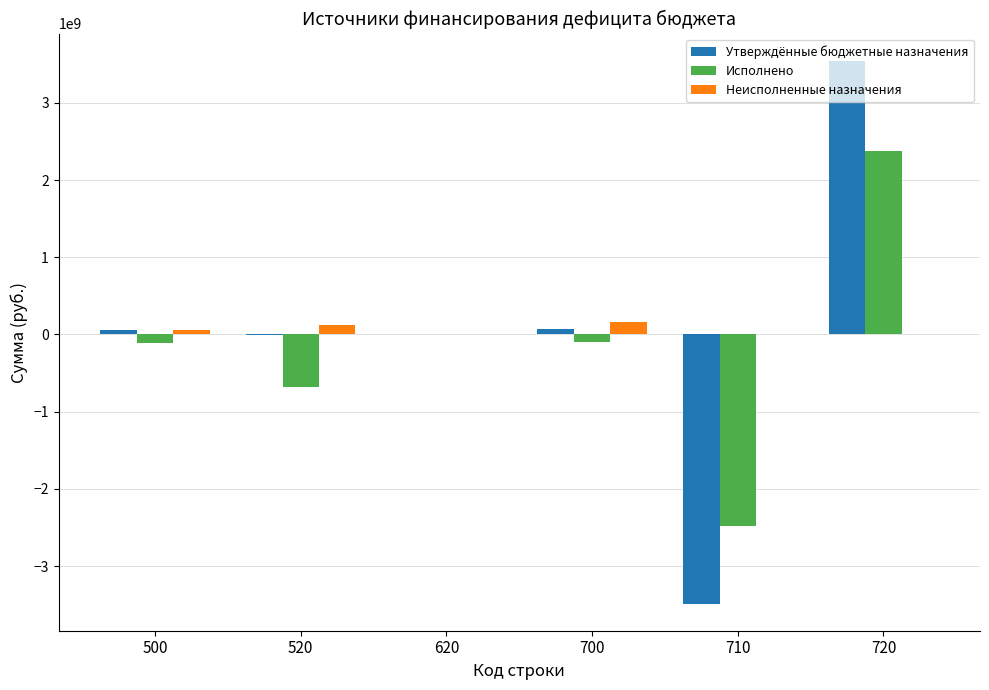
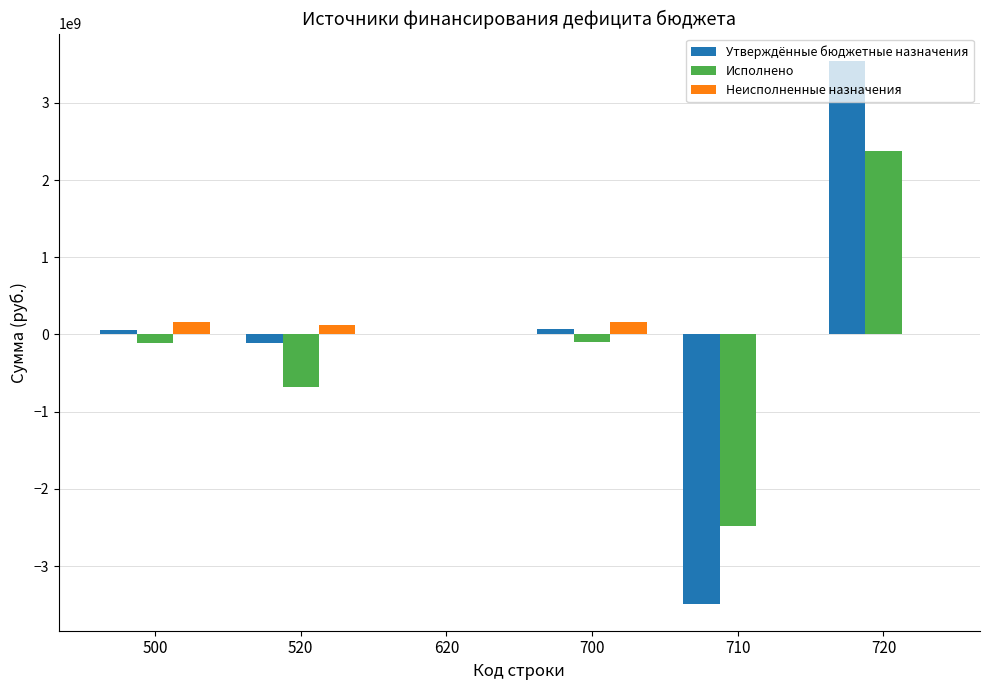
Неисполненные назначения, 500: 100000000 -> 200000000
Утверждённые бюджетные назначения, 520: 0 -> -100000000
